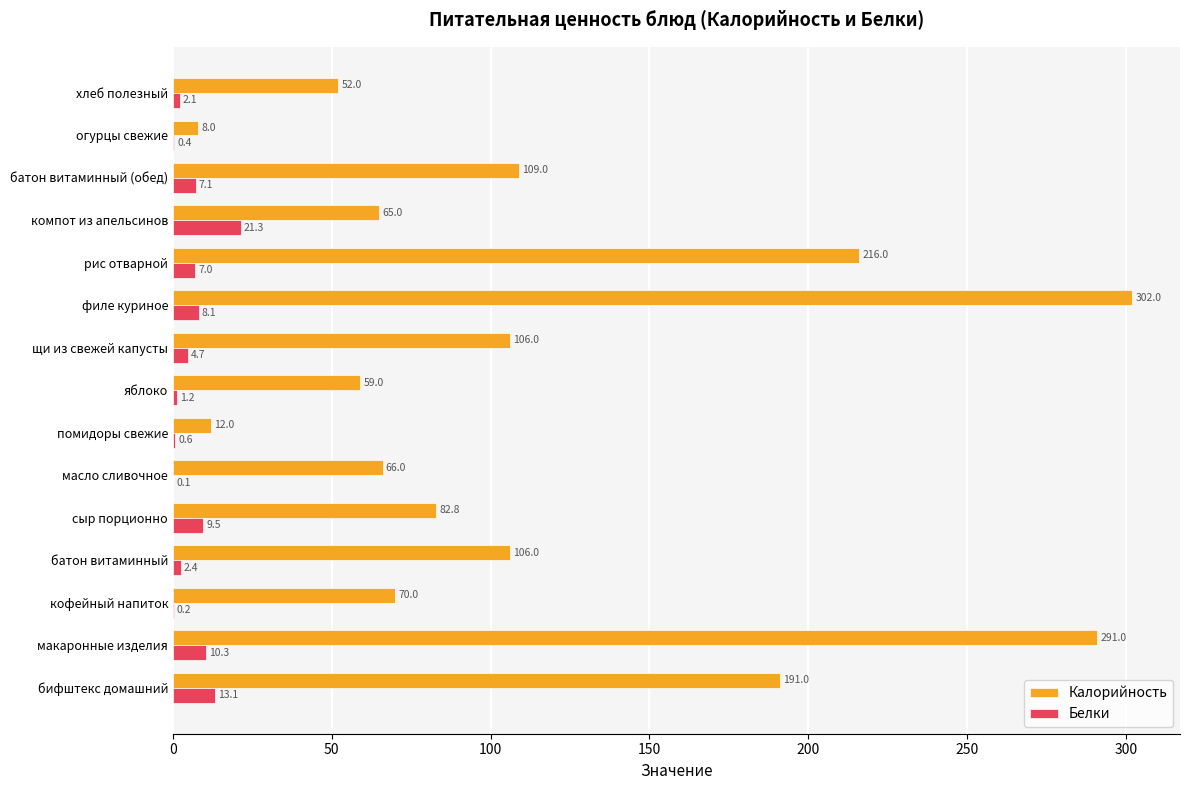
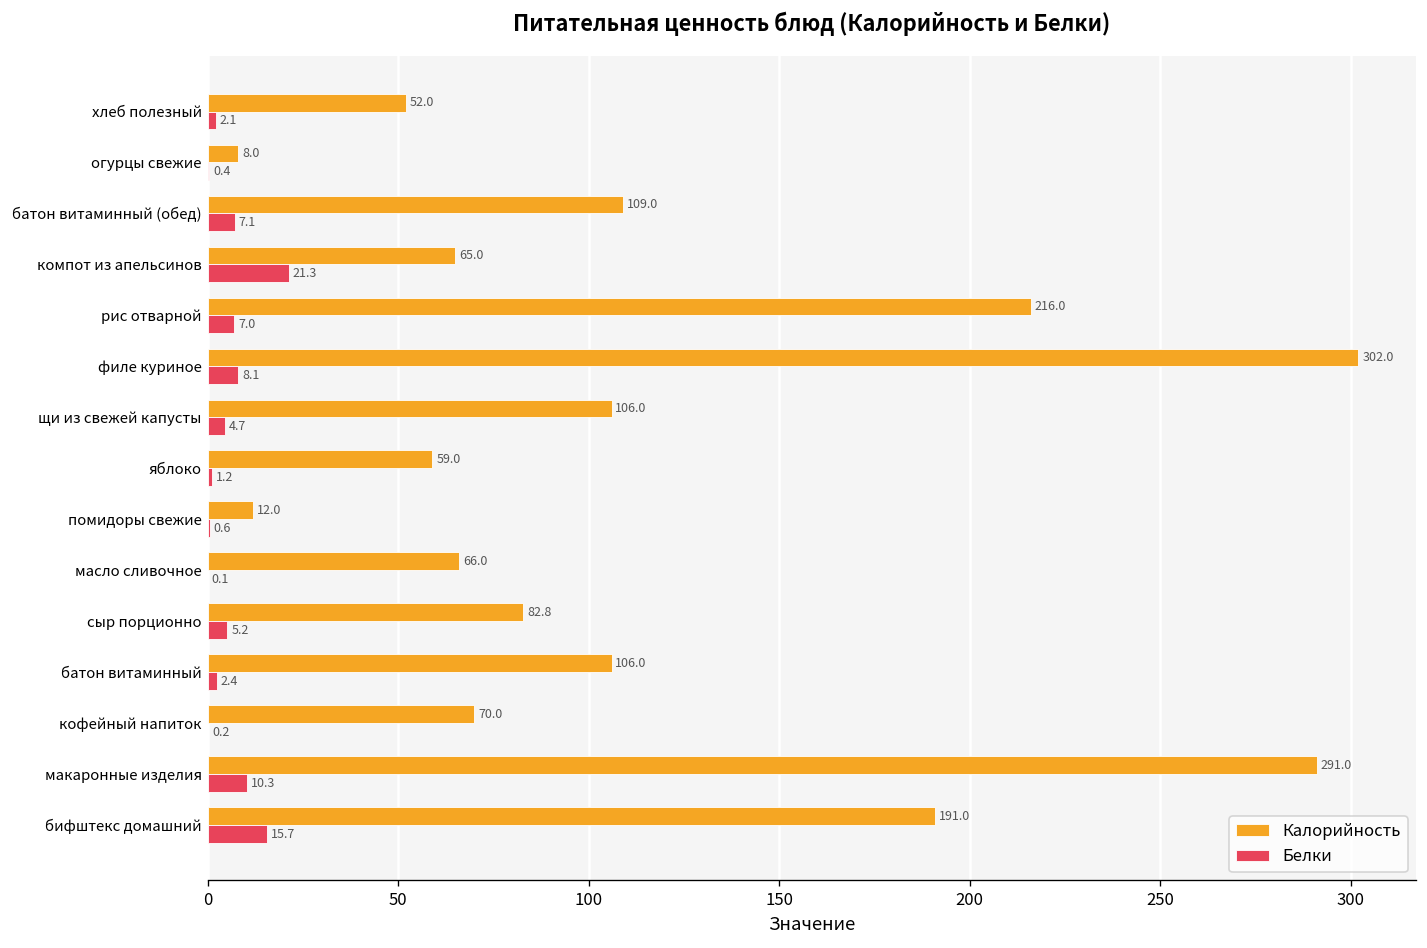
Белки, сыр порционно: 9.5 -> 5.2
Белки, бифштекс домашний: 13.1 -> 15.7
